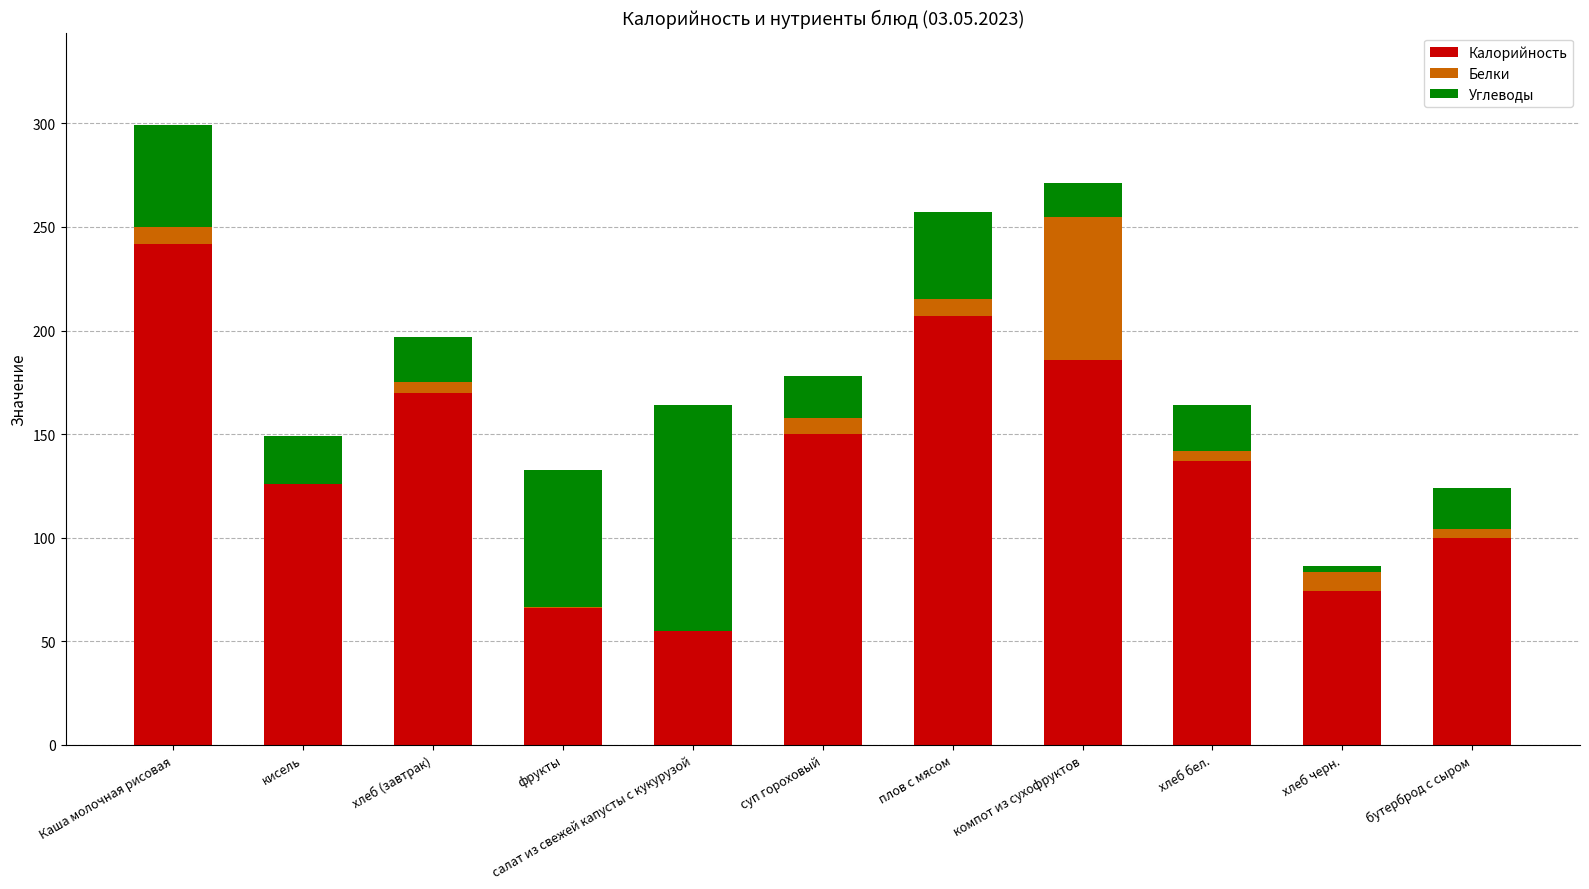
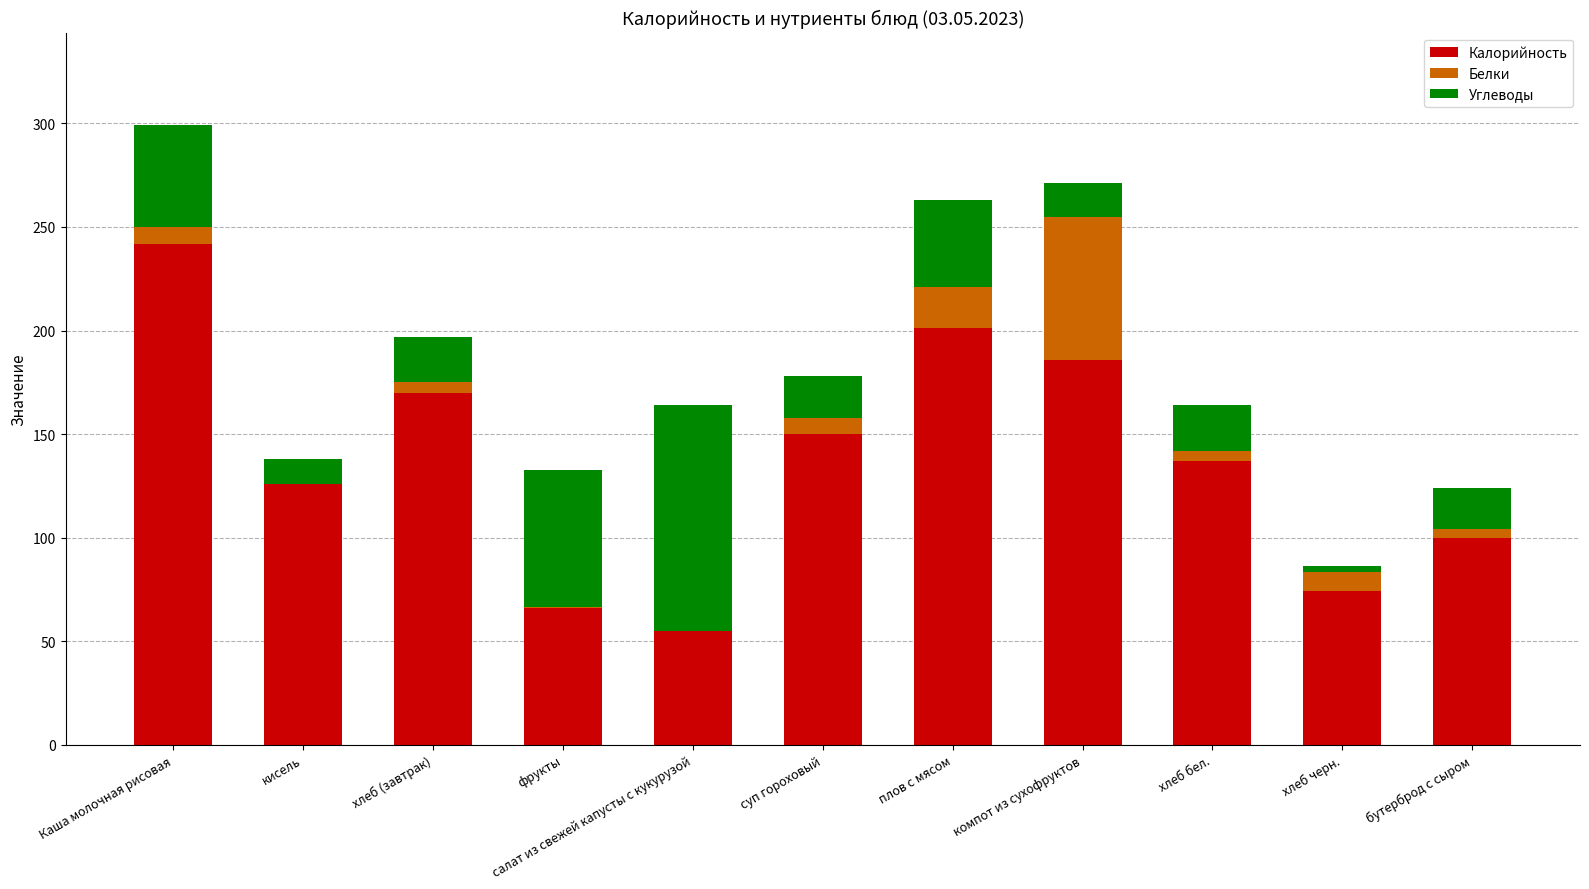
Углеводы, кисель: 23 -> 12
Калорийность, плов с мясом: 207 -> 201
Белки, плов с мясом: 8 -> 20
